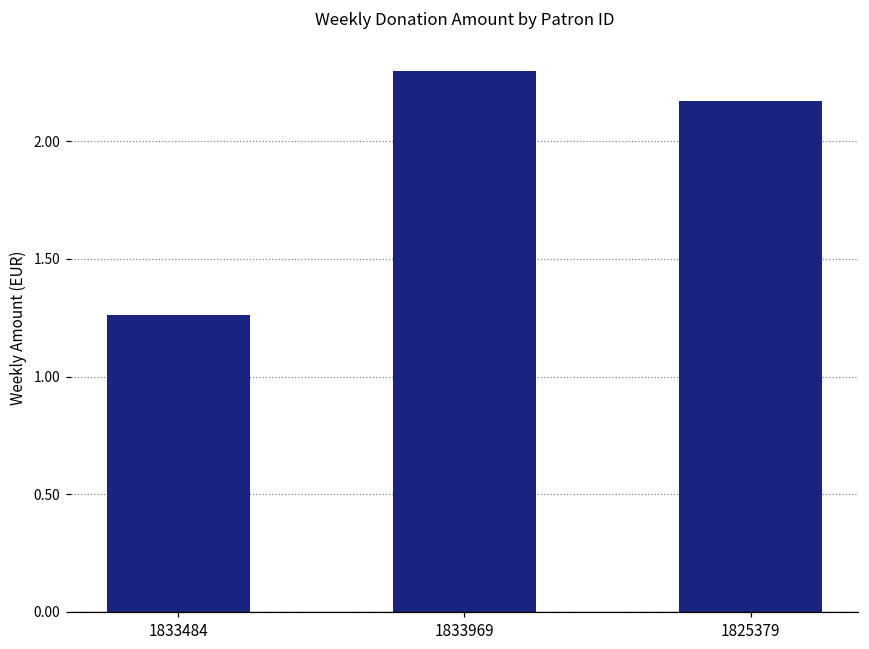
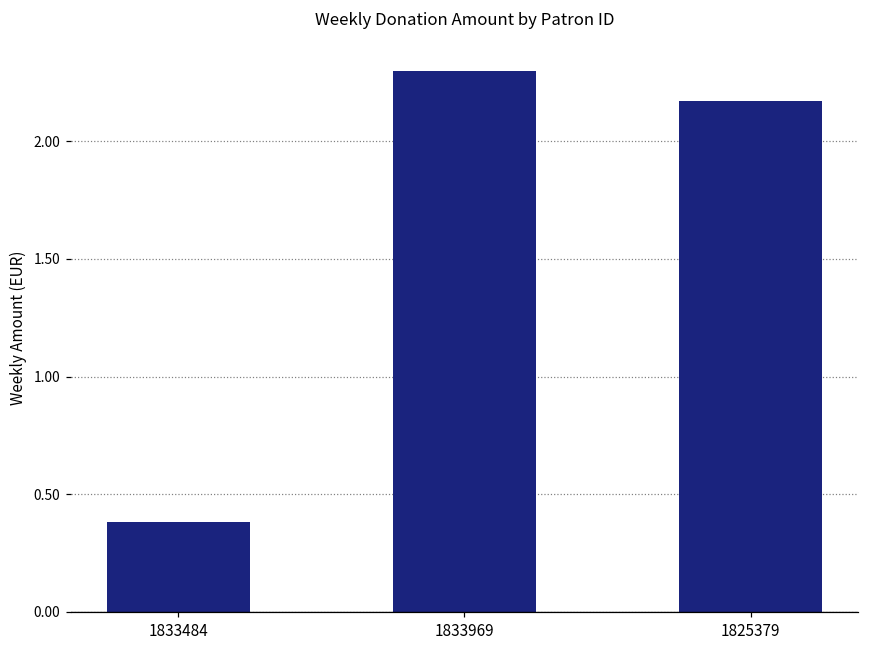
1833484: 1.26 -> 0.38
